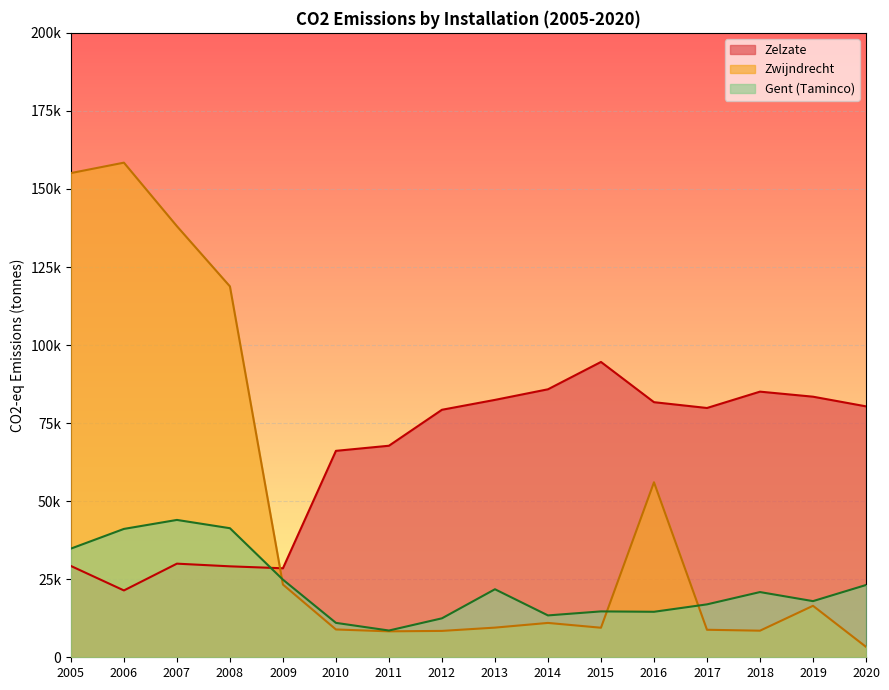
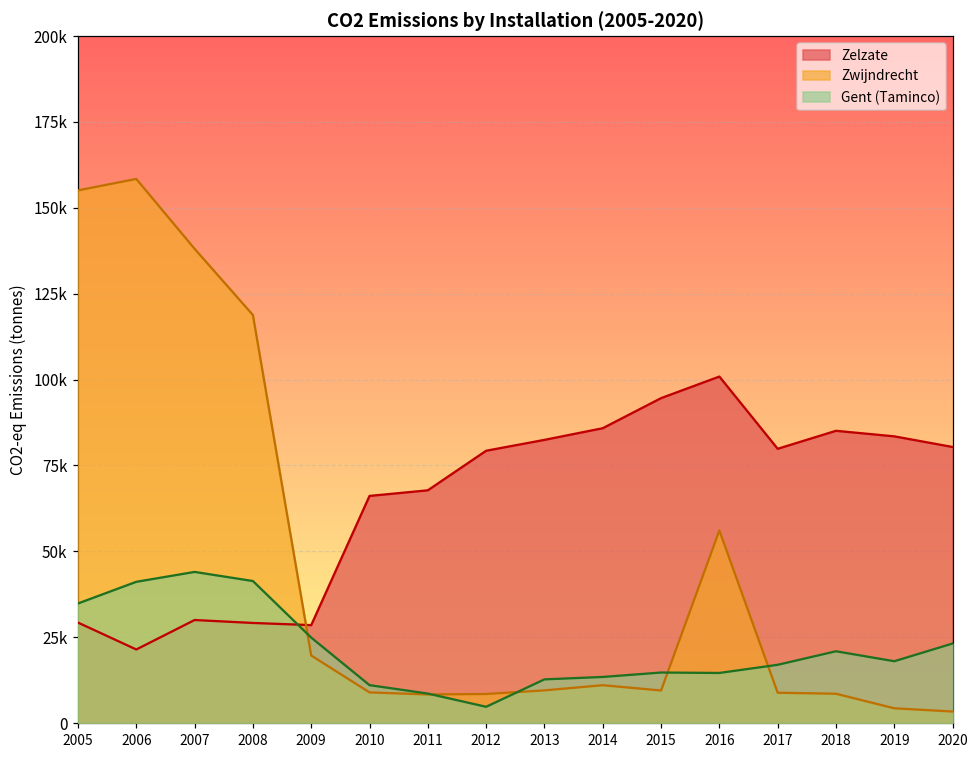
Zwijndrecht, 2009: 23000 -> 20000
Gent (Taminco), 2012: 12000 -> 5000
Gent (Taminco), 2013: 22000 -> 13000
Zelzate, 2016: 82000 -> 101000
Zwijndrecht, 2019: 16000 -> 4000
